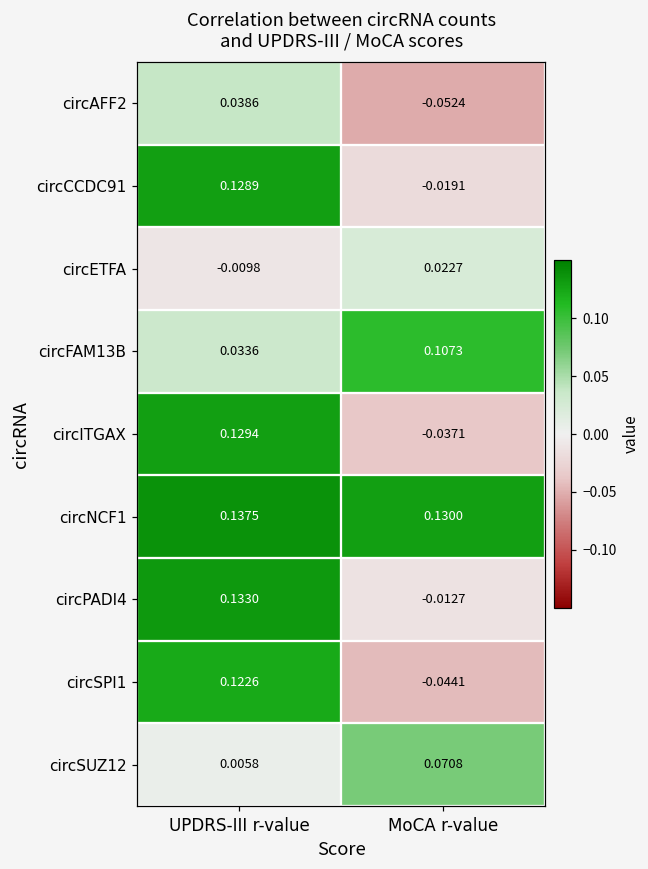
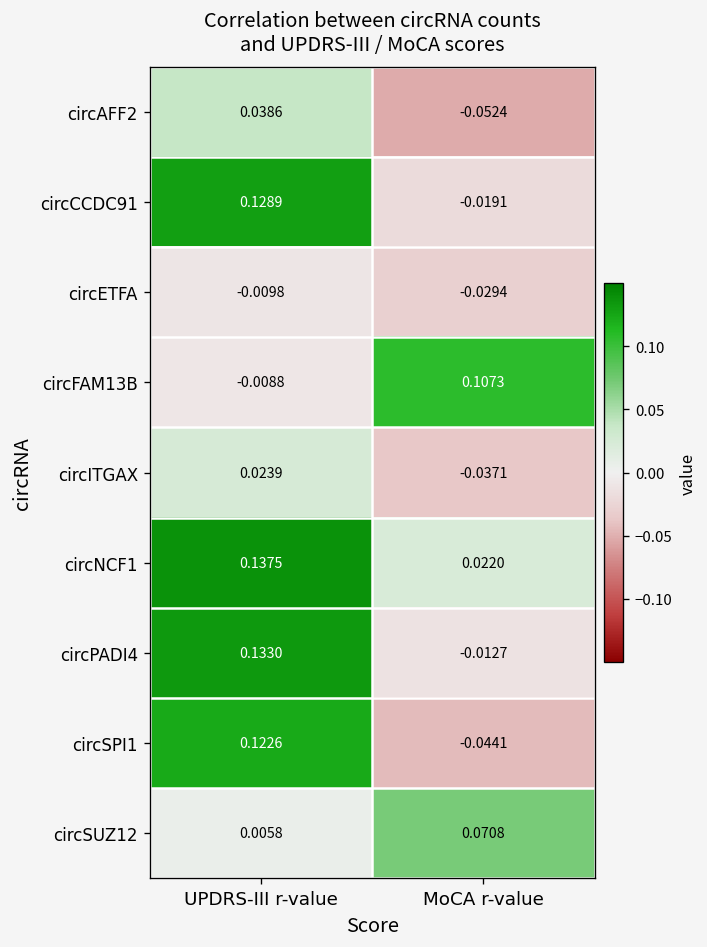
circETFA, MoCA r-value: 0.0227 -> -0.0294
circFAM13B, UPDRS-III r-value: 0.0336 -> -0.0088
circITGAX, UPDRS-III r-value: 0.1294 -> 0.0239
circNCF1, MoCA r-value: 0.1300 -> 0.0220
